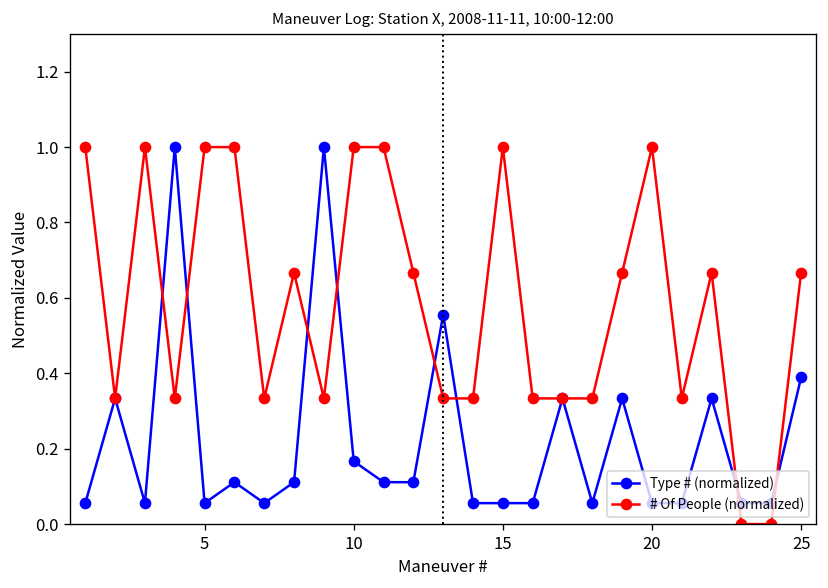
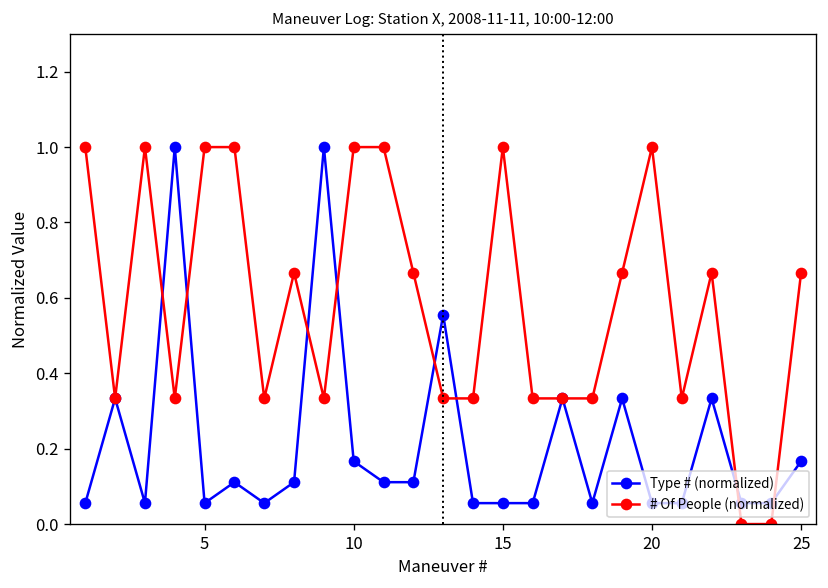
Type # (normalized), 25: 0.39 -> 0.17
